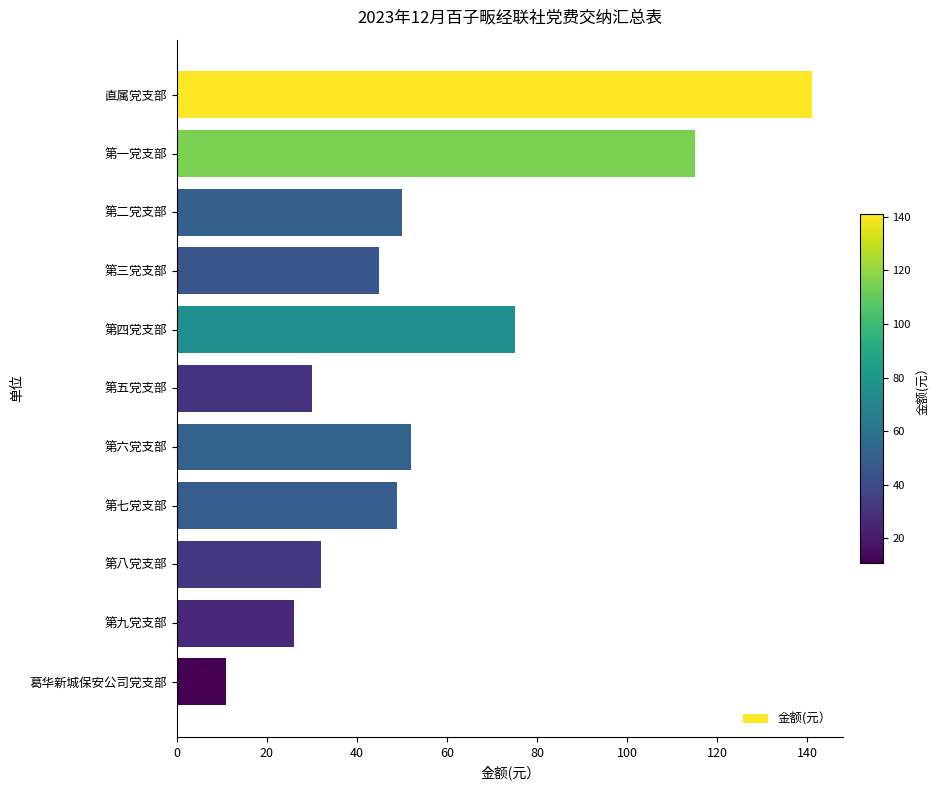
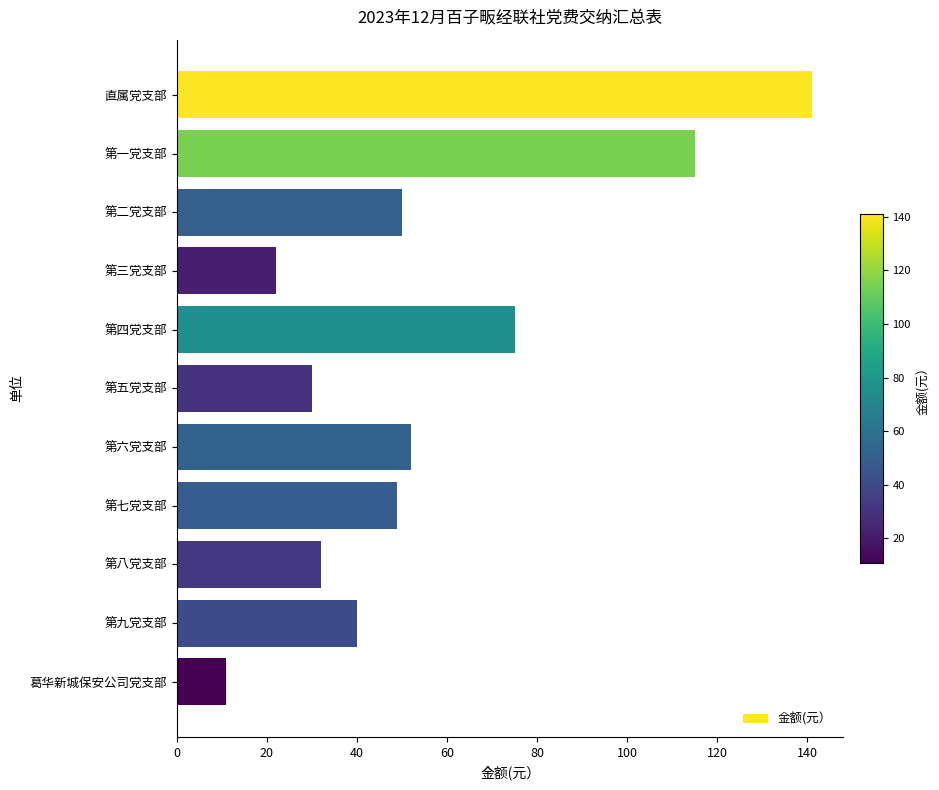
第三党支部: 45 -> 22
第九党支部: 26 -> 40
